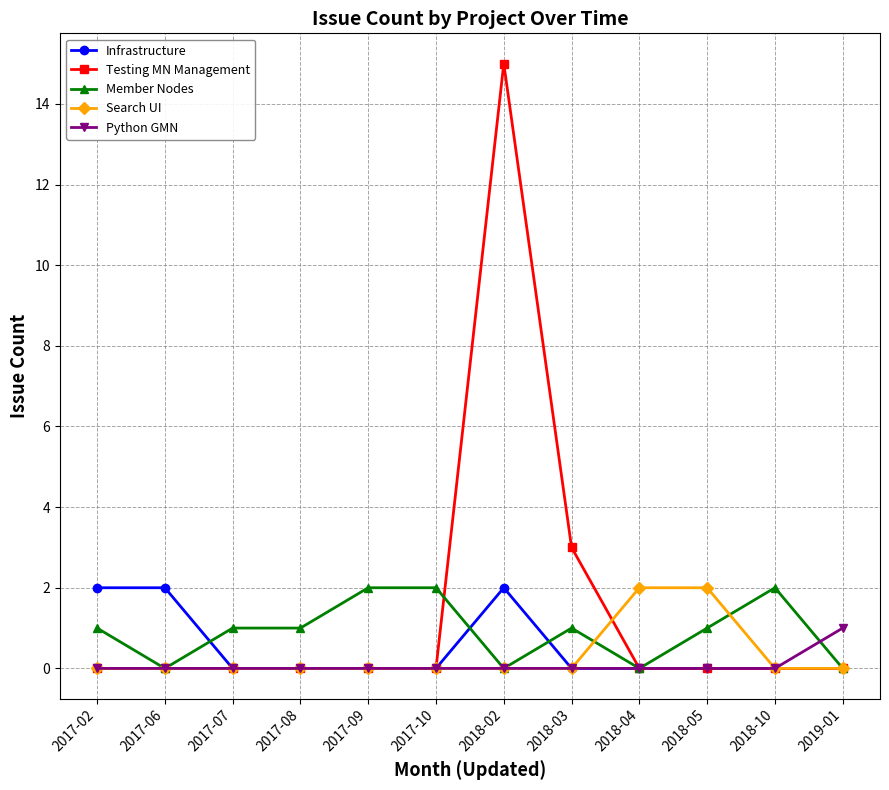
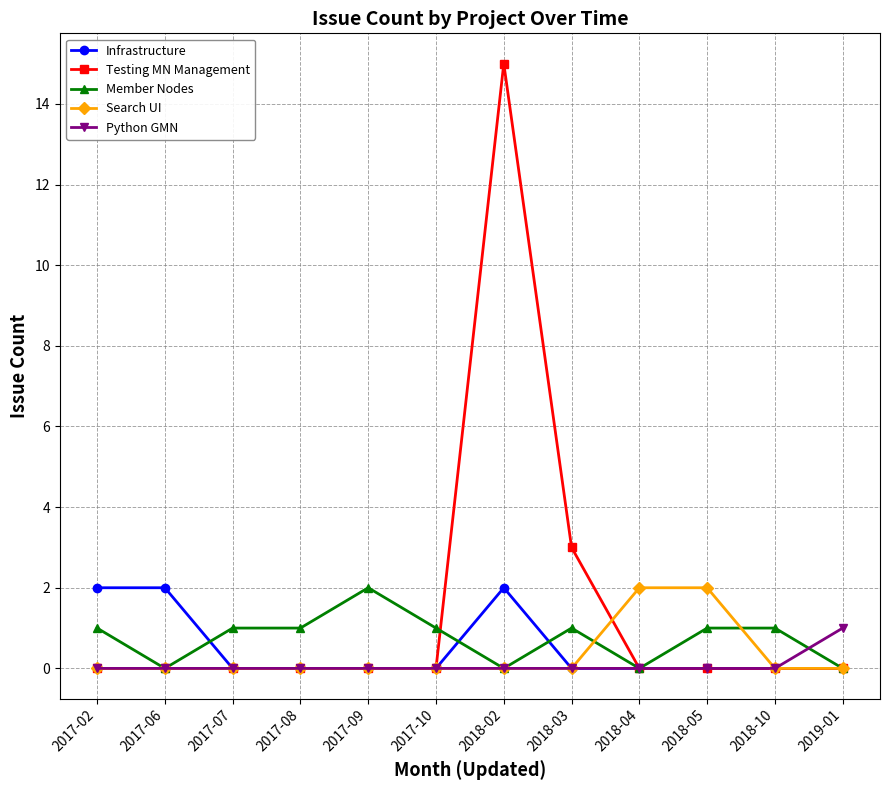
Member Nodes, 2017-10: 2 -> 1
Member Nodes, 2018-10: 2 -> 1
